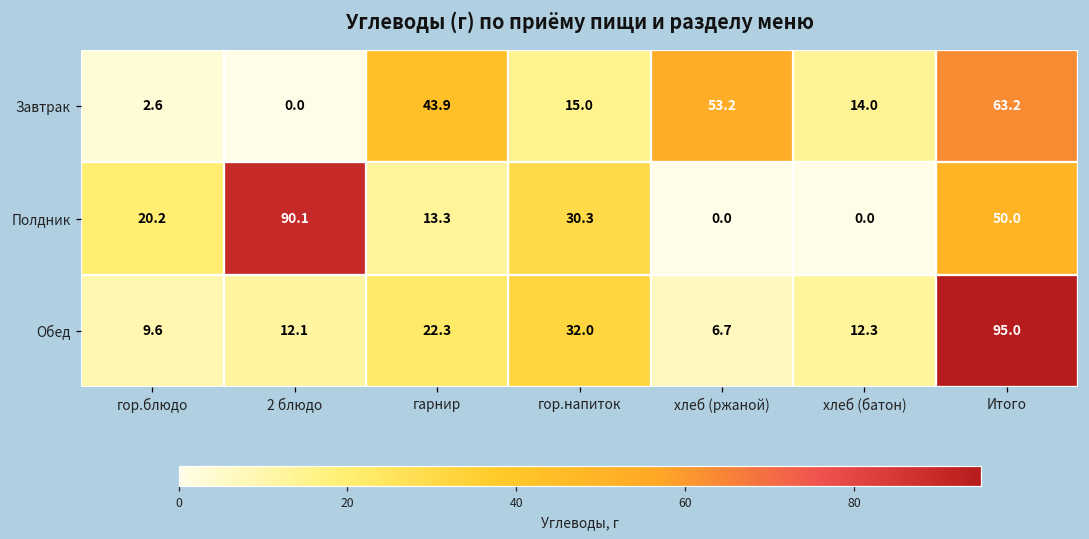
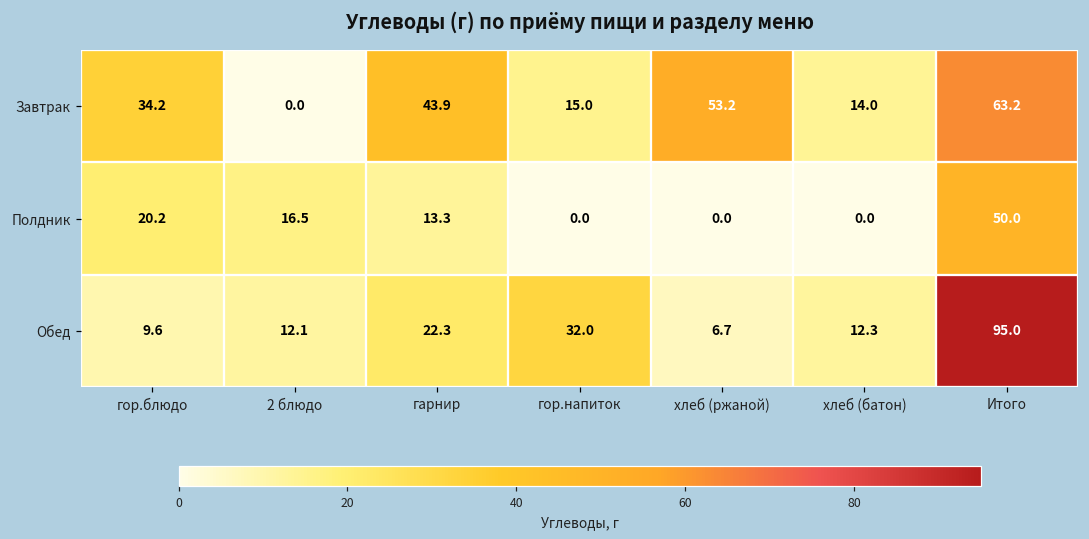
Завтрак, гор.блюдо: 2.6 -> 34.2
Полдник, 2 блюдо: 90.1 -> 16.5
Полдник, гор.напиток: 30.3 -> 0.0
